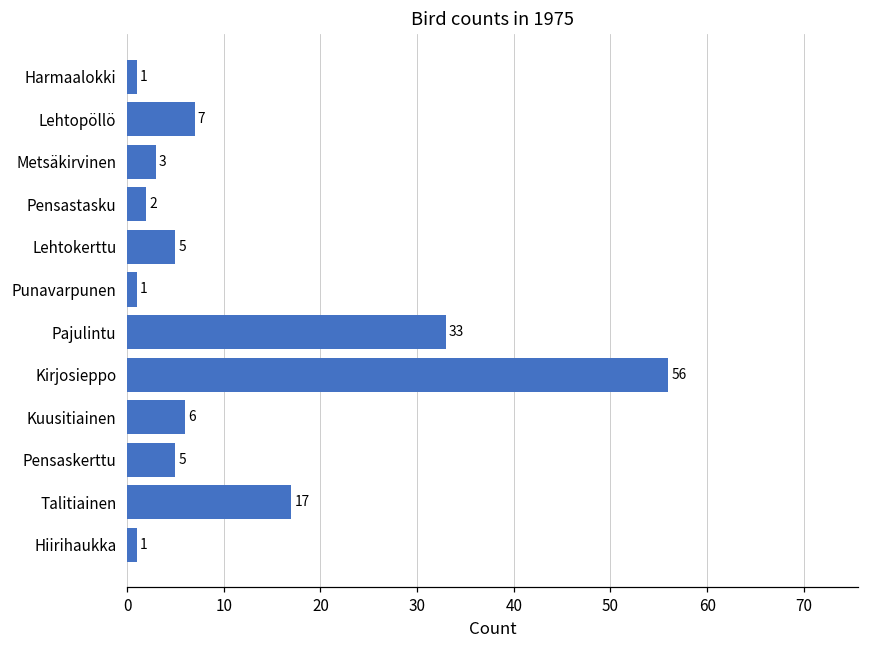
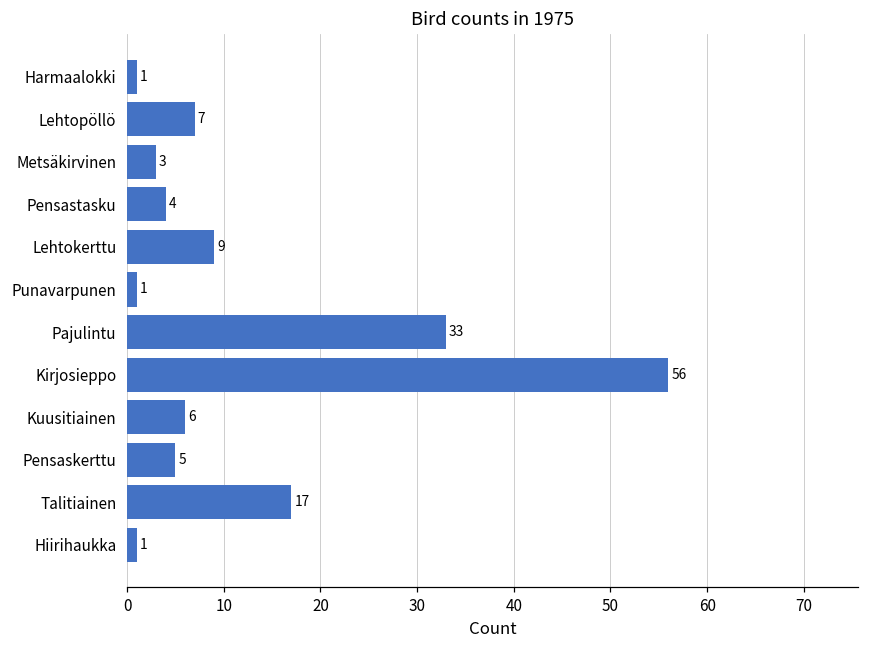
Pensastasku: 2 -> 4
Lehtokerttu: 5 -> 9
